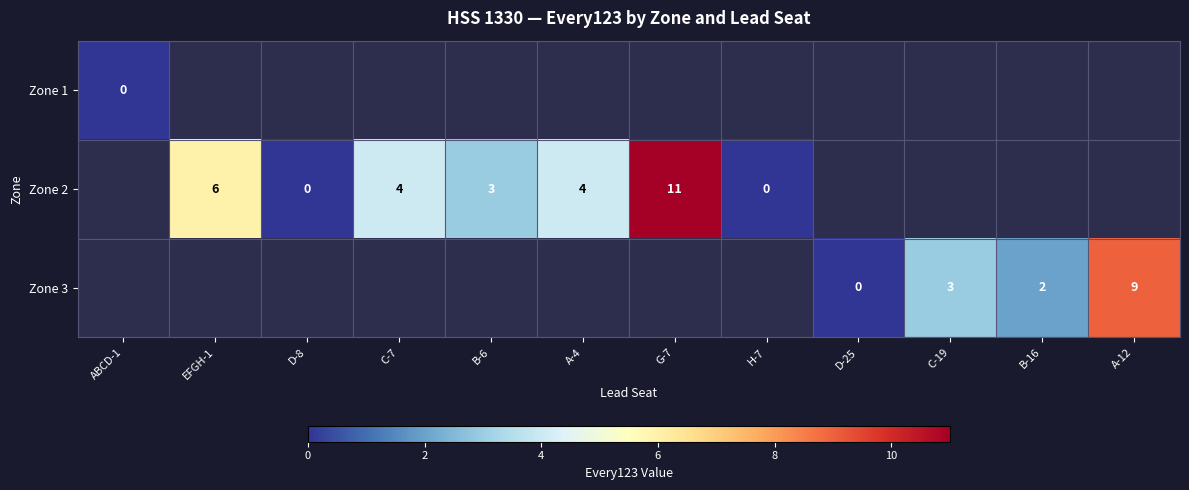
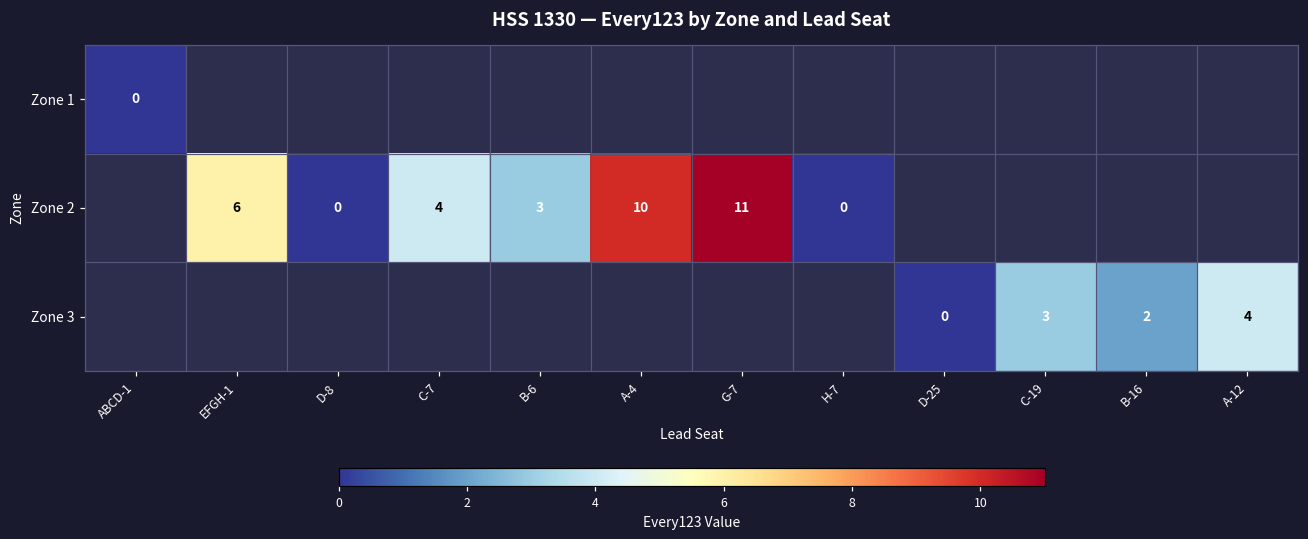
Zone 2, A-4: 4 -> 10
Zone 3, A-12: 9 -> 4
